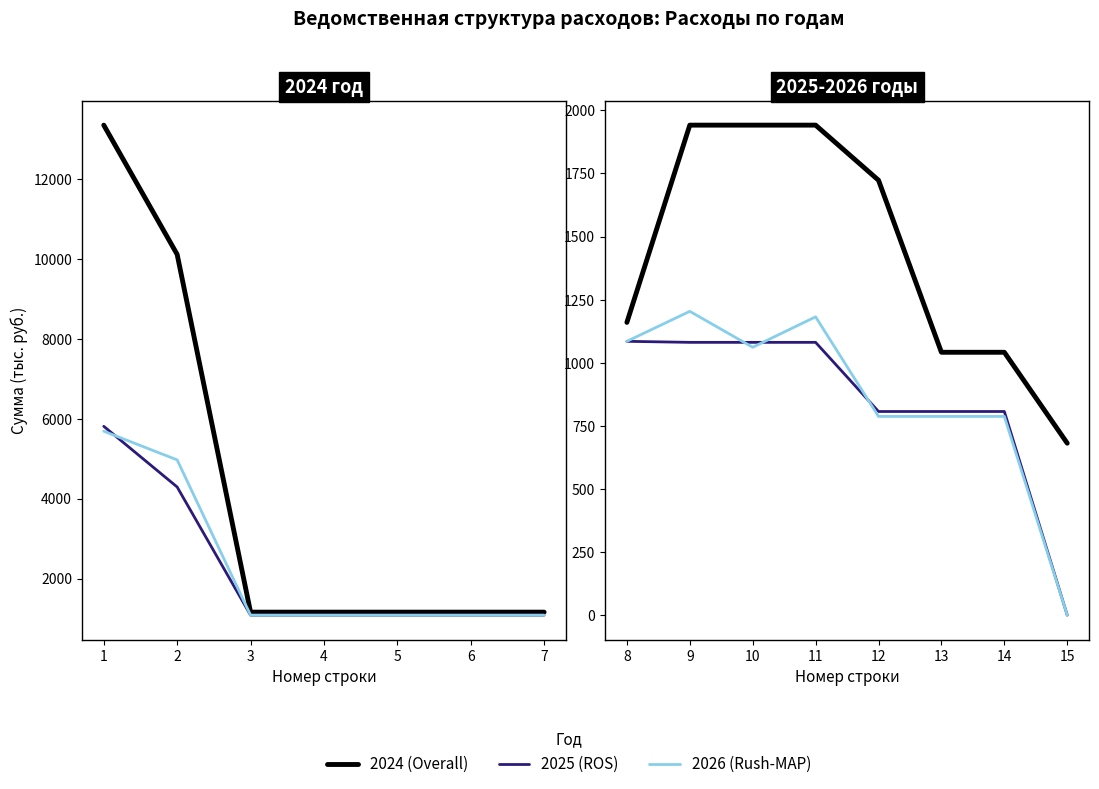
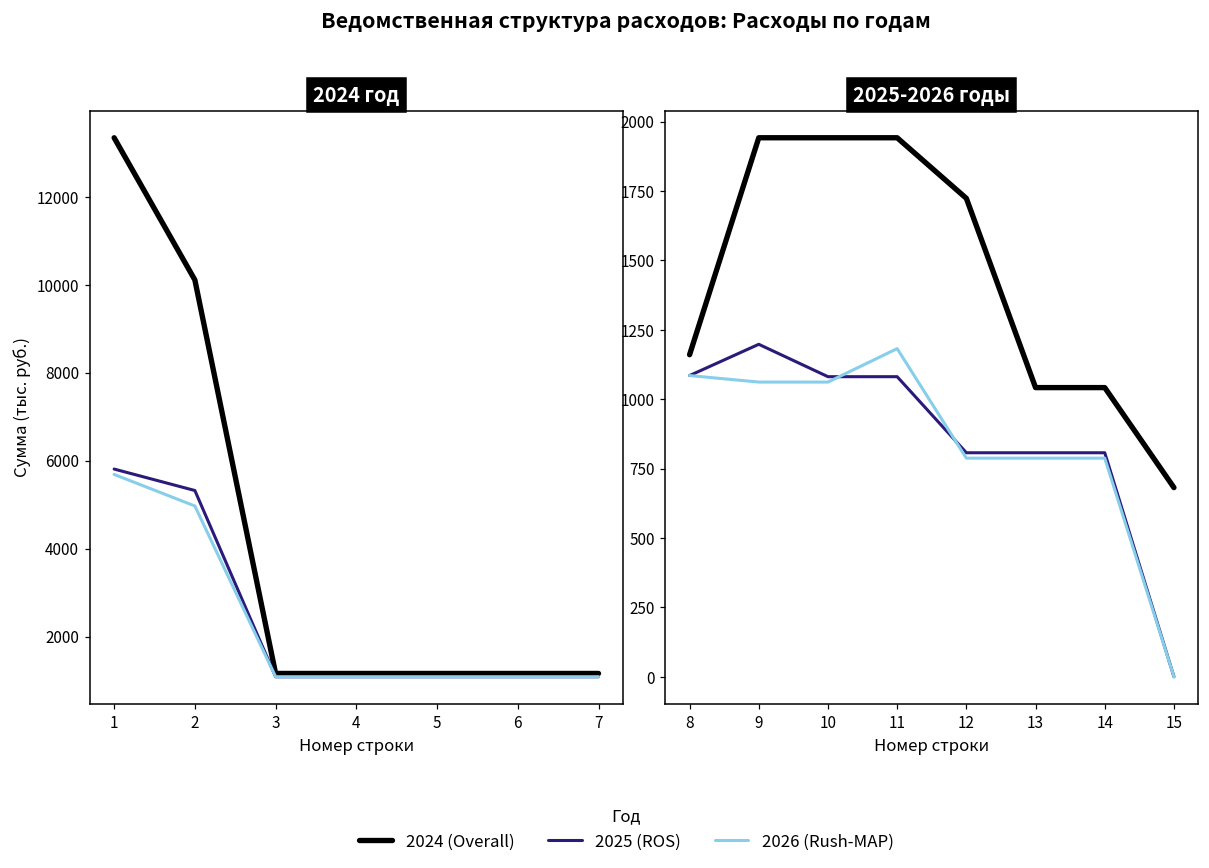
2024 год, 2025 (ROS), 2: 4300 -> 5300
2025-2026 годы, 2025 (ROS), 9: 1080 -> 1200
2025-2026 годы, 2026 (Rush-MAP), 9: 1200 -> 1060
